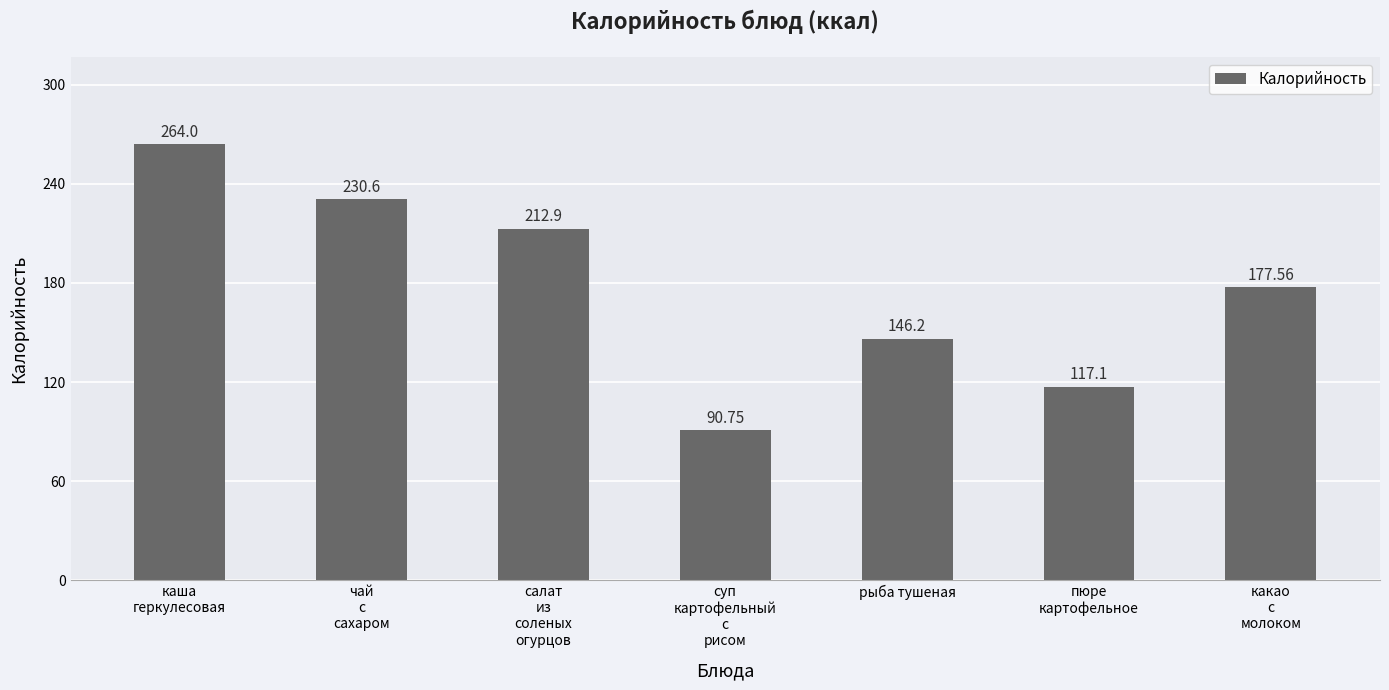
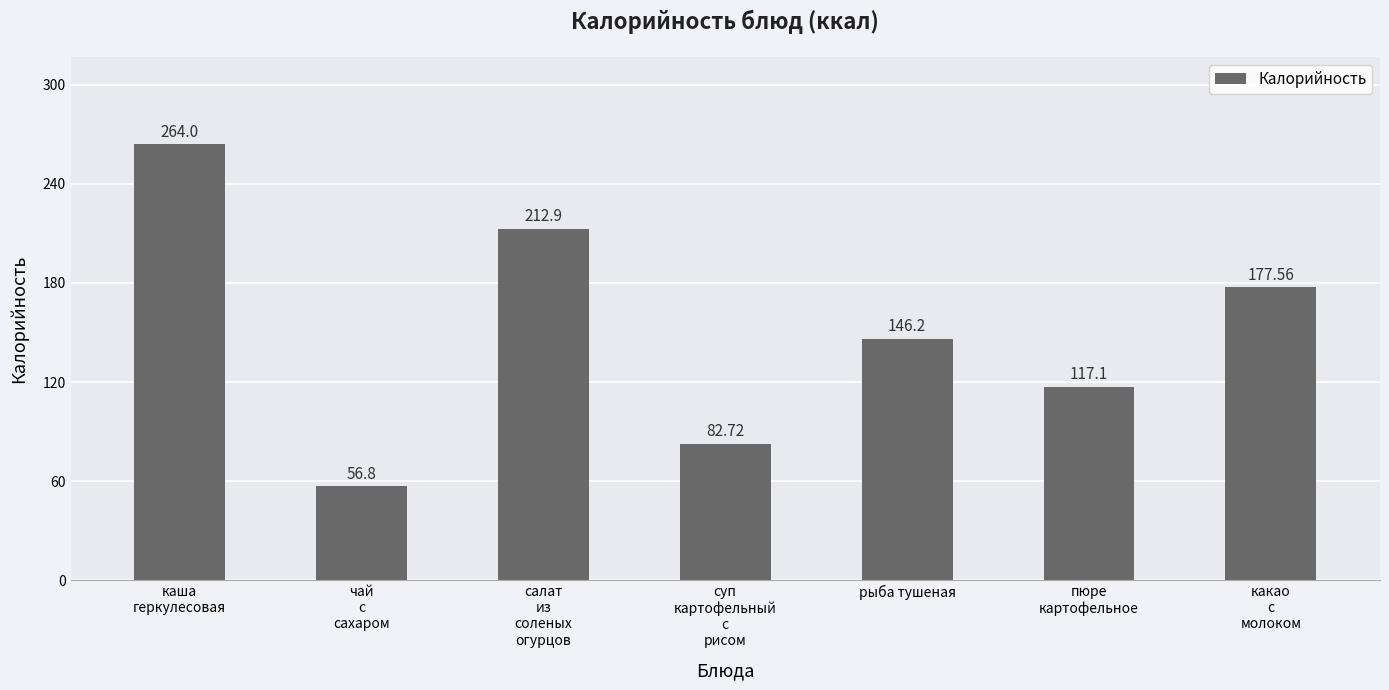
чай с сахаром: 230.6 -> 56.8
суп картофельный с рисом: 90.75 -> 82.72
